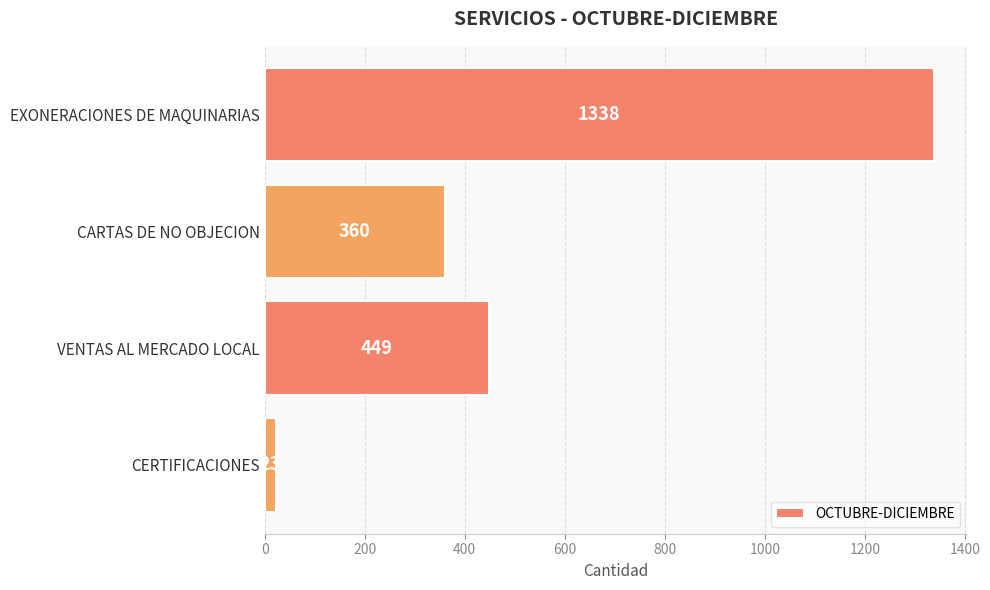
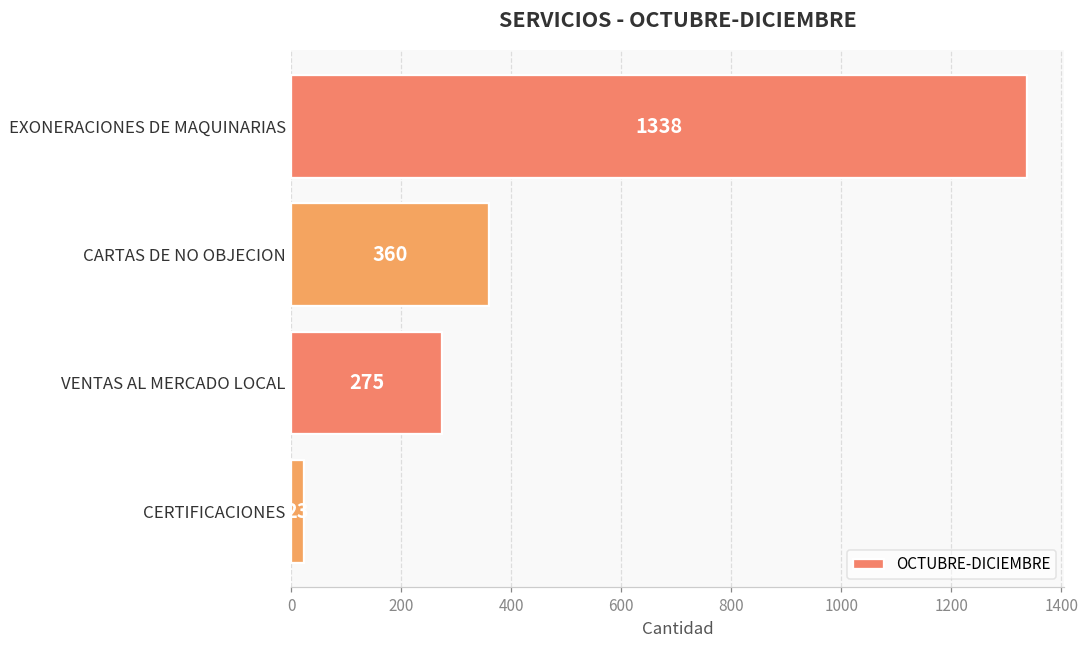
VENTAS AL MERCADO LOCAL: 449 -> 275
